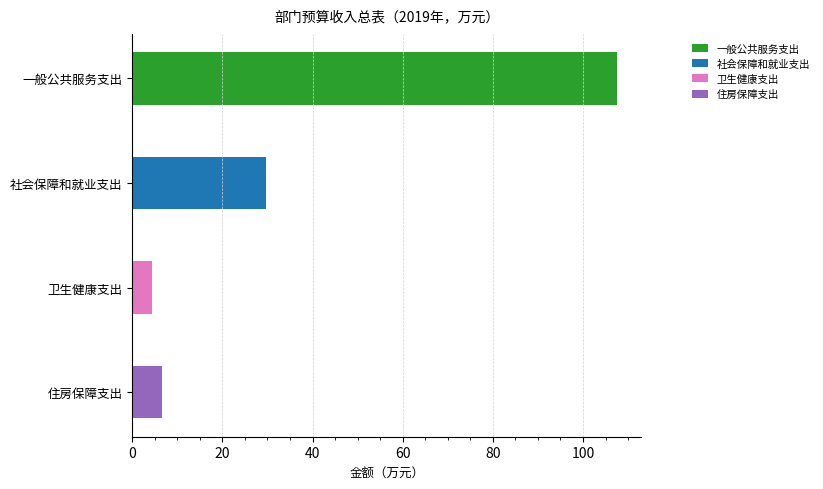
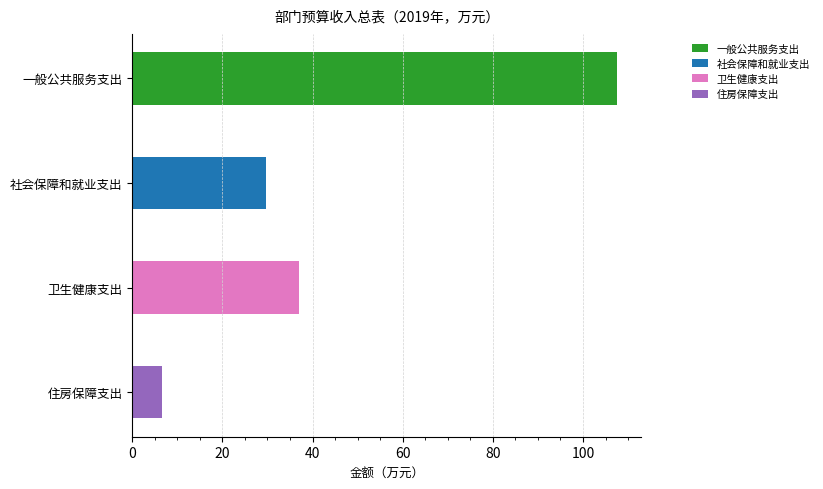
卫生健康支出: 4 -> 37
